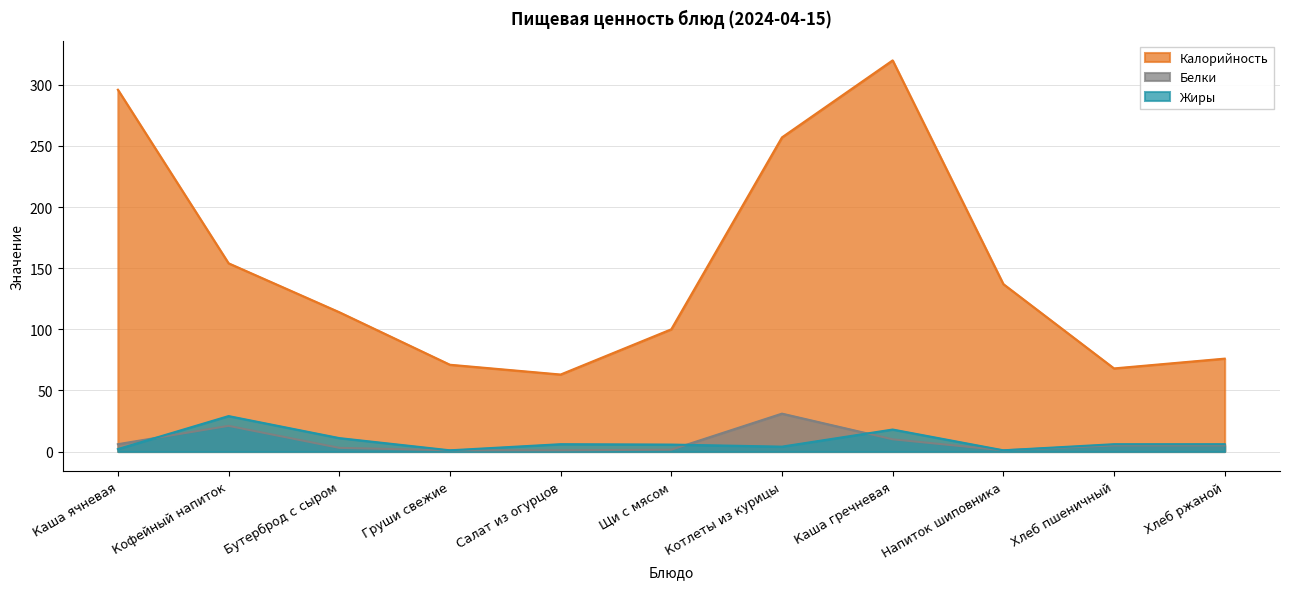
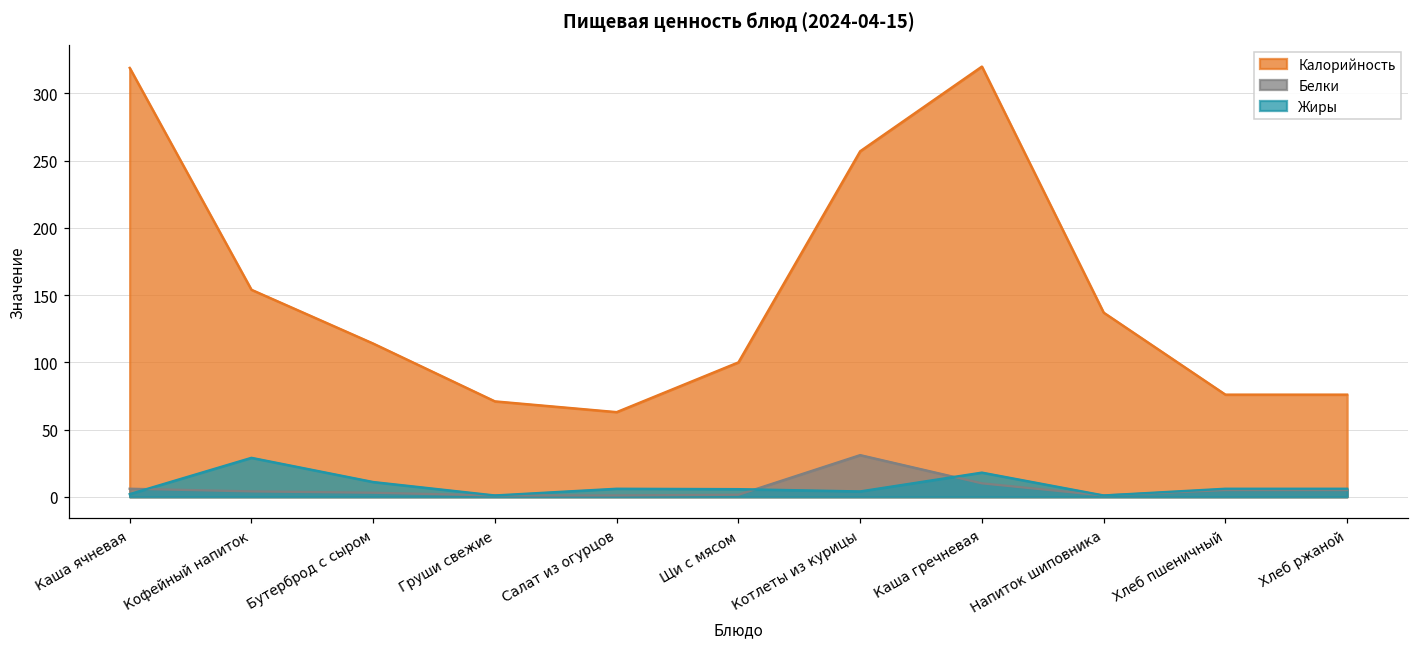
Калорийность, Каша ячневая: 296 -> 319
Белки, Кофейный напиток: 21 -> 4
Калорийность, Хлеб пшеничный: 68 -> 76
